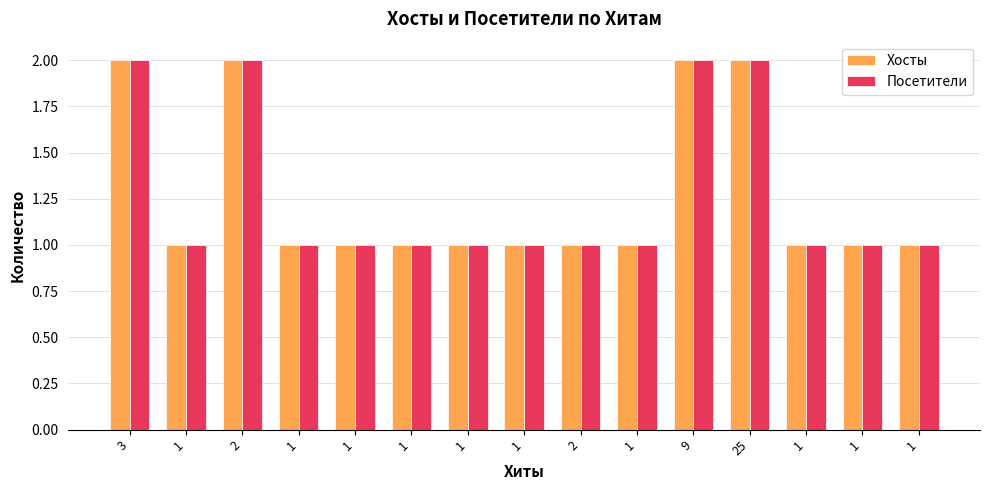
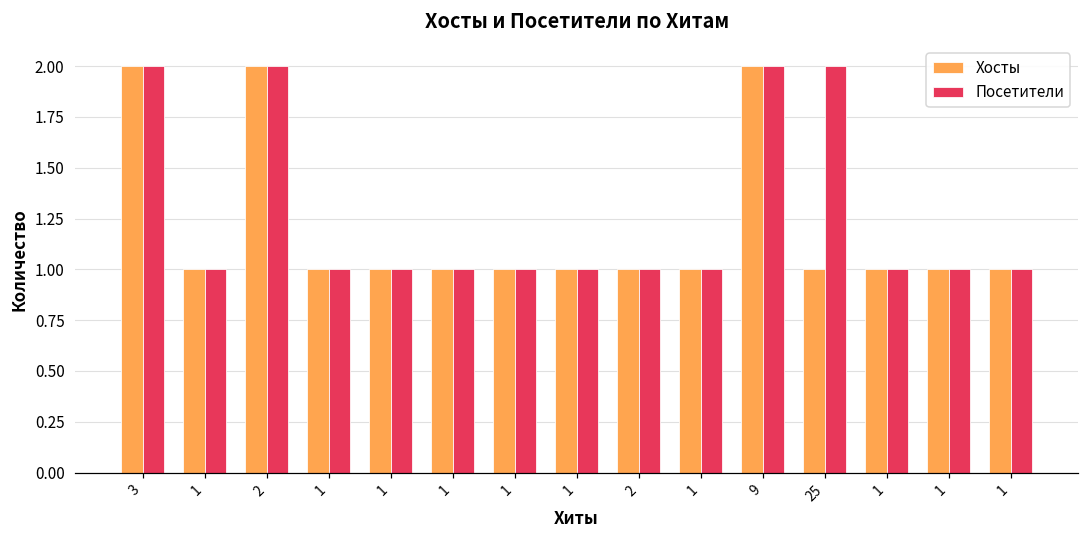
Хосты, 25: 2 -> 1
